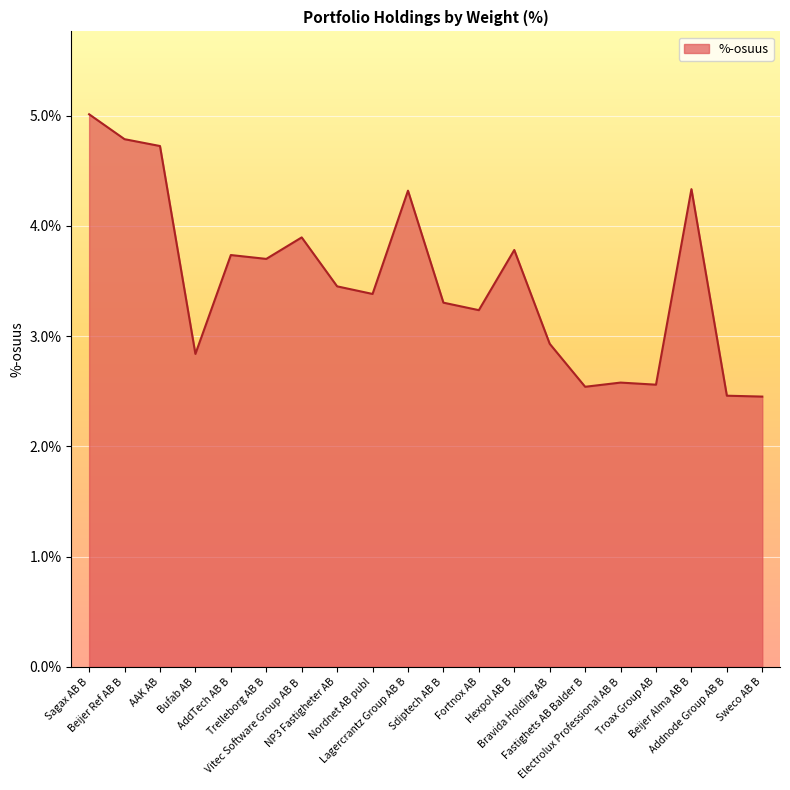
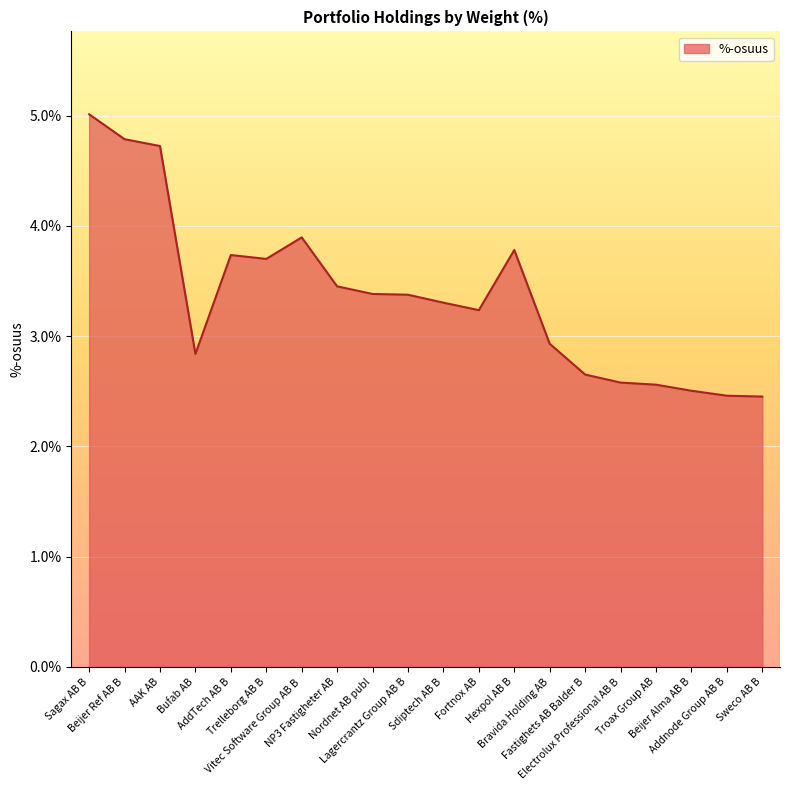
Lagercrantz Group AB B: 4.32% -> 3.38%
Fastighets AB Balder B: 2.54% -> 2.65%
Beijer Alma AB B: 4.33% -> 2.50%
